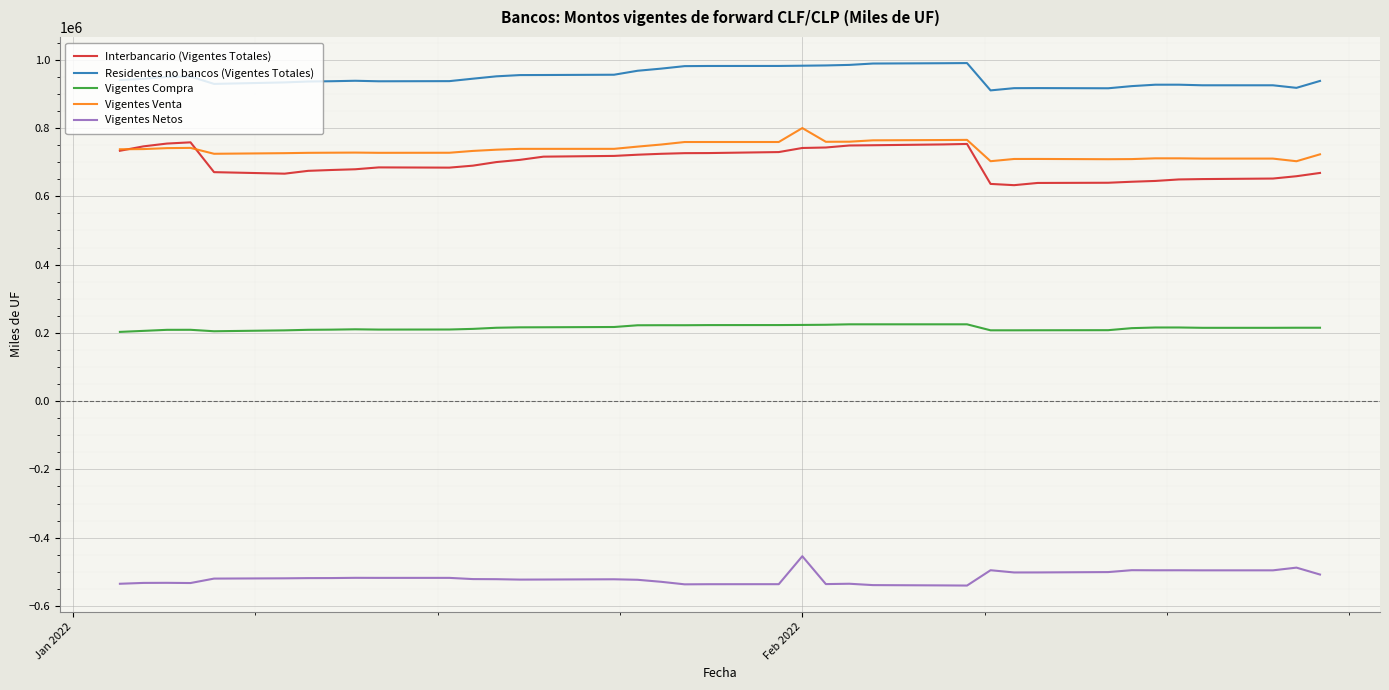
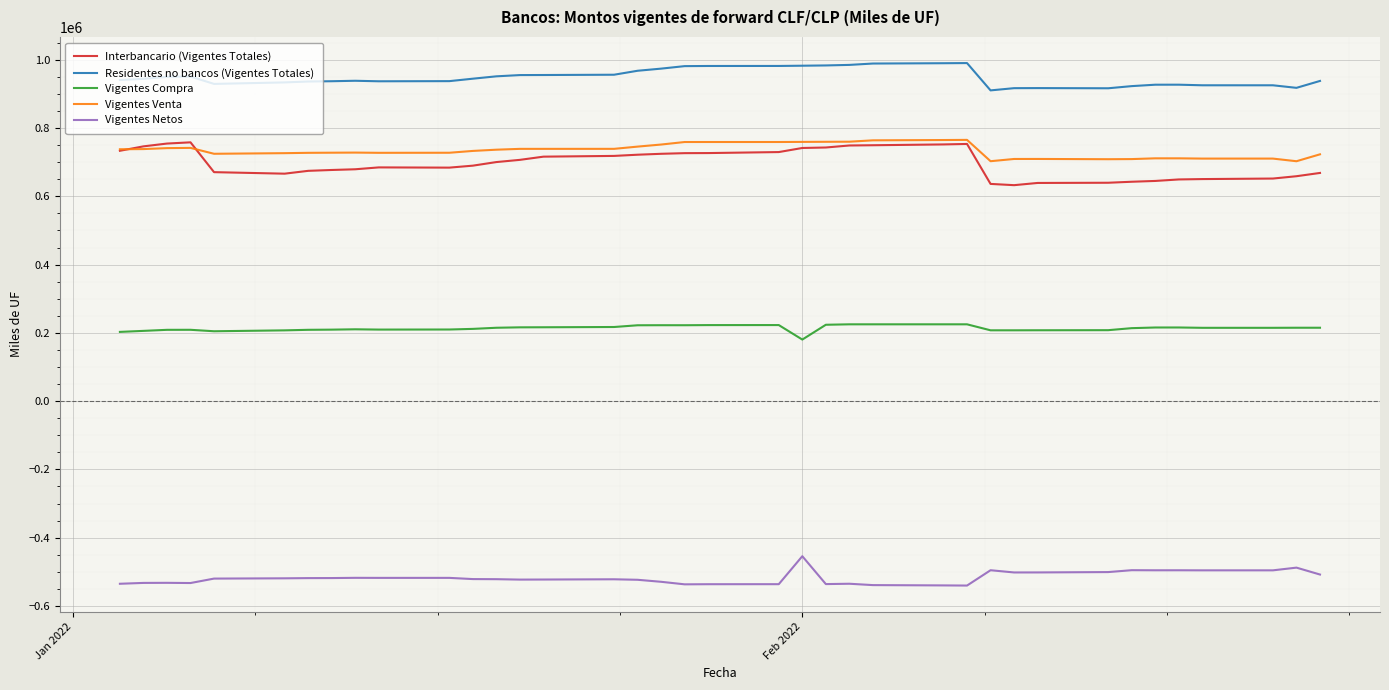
Vigentes Compra, Feb 2022: 220000 -> 180000
Vigentes Venta, Feb 2022: 800000 -> 760000
